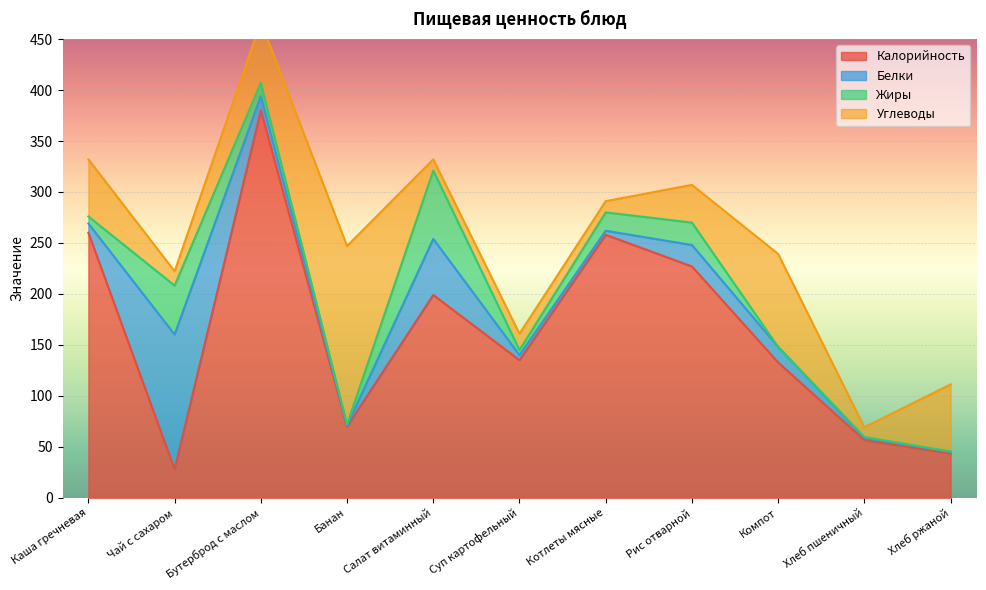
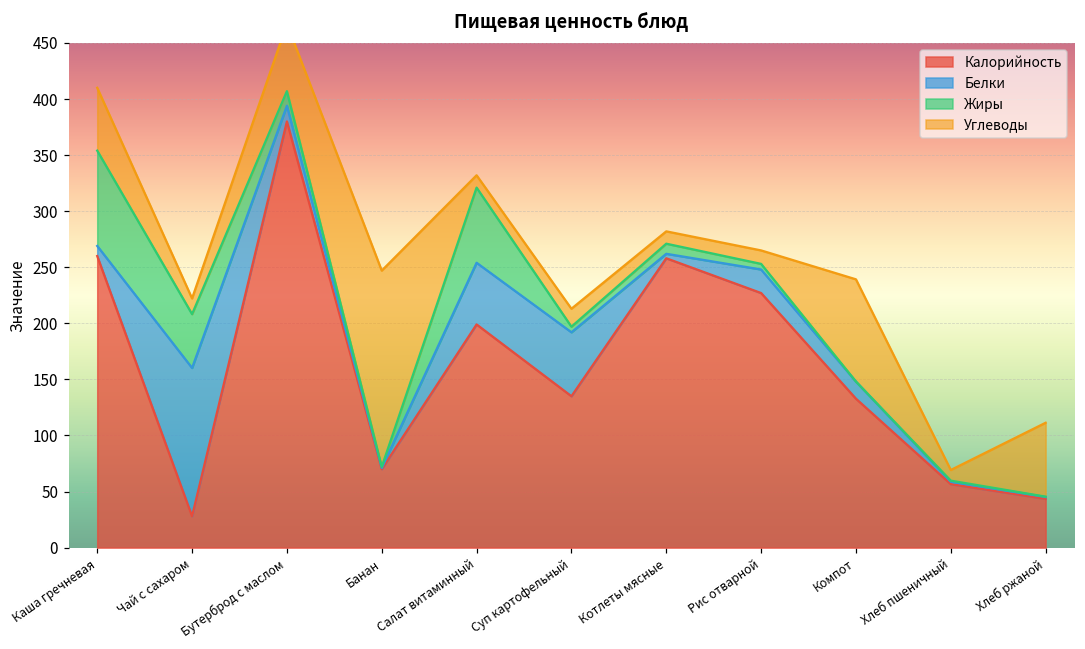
Жиры, Каша гречневая: 7 -> 85
Белки, Суп картофельный: 5 -> 57
Жиры, Котлеты мясные: 18 -> 9
Жиры, Рис отварной: 22 -> 5
Углеводы, Рис отварной: 37 -> 12
